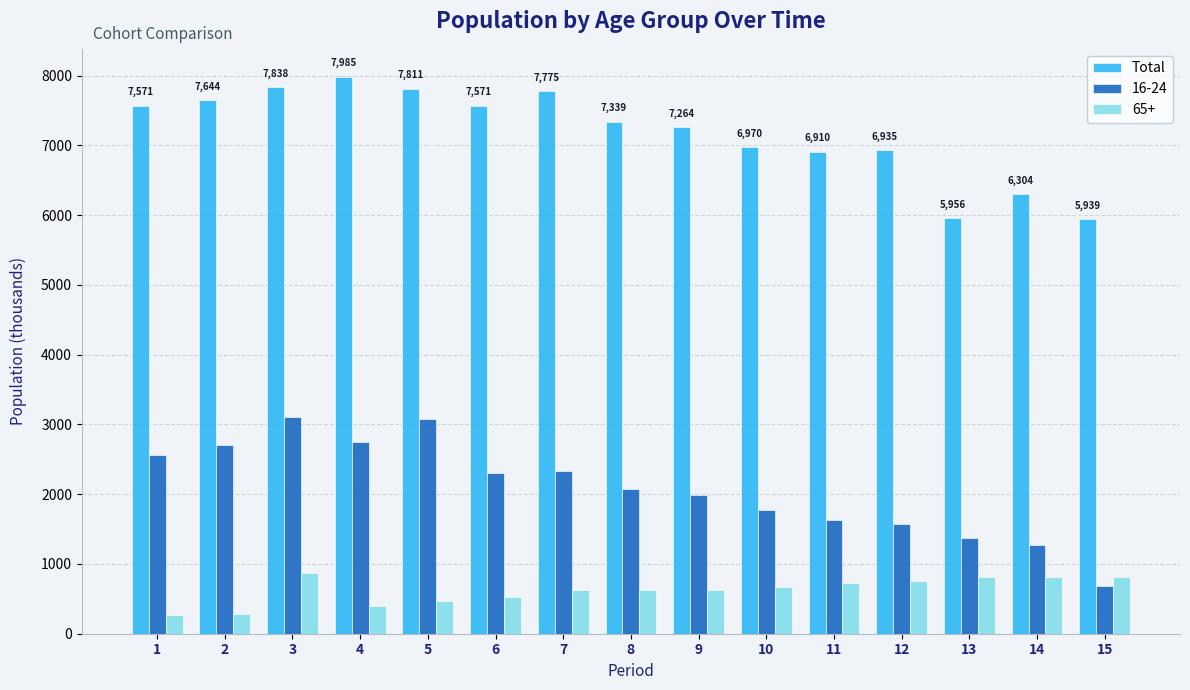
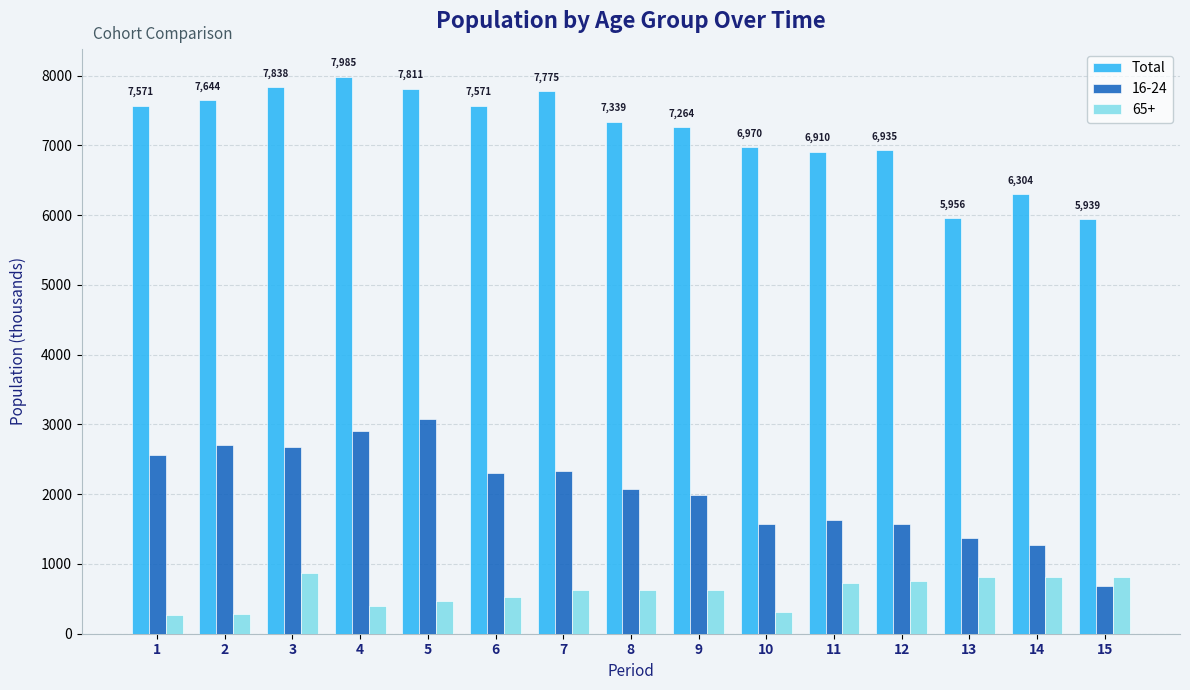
16-24, 3: 3100 -> 2700
16-24, 4: 2800 -> 2900
16-24, 10: 1800 -> 1600
65+, 10: 700 -> 300
